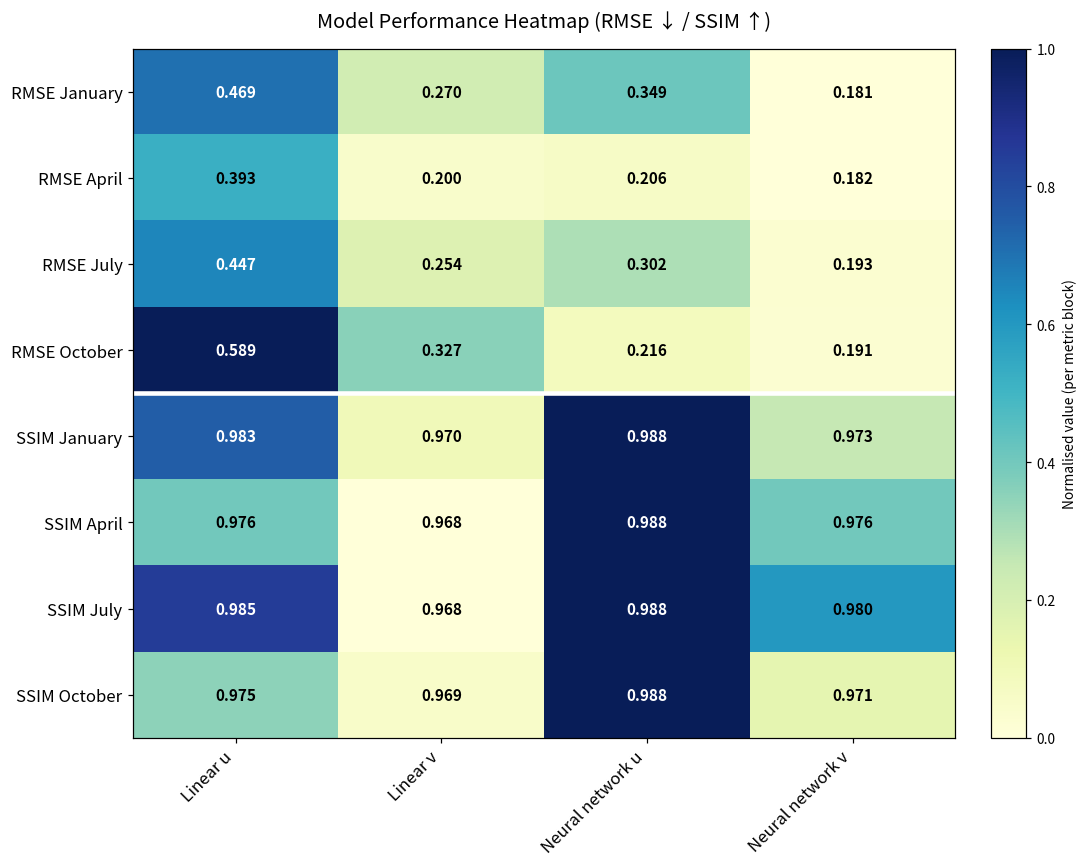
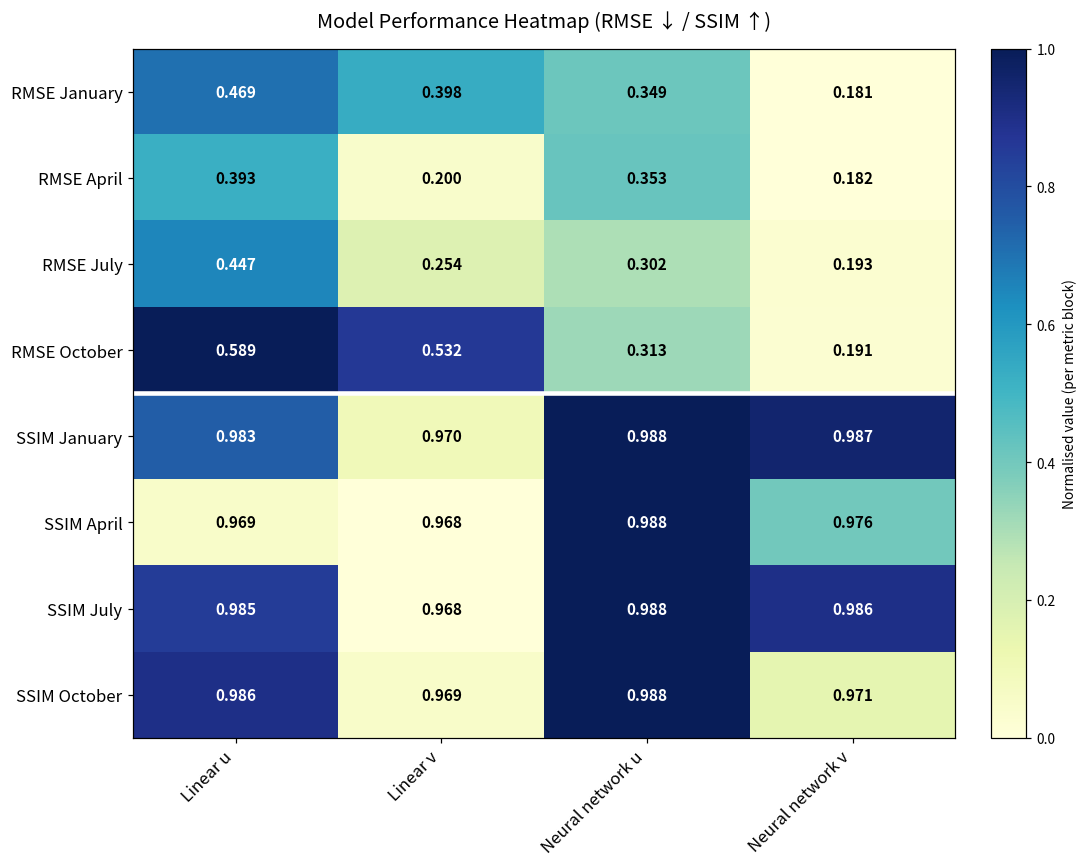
RMSE January, Linear v: 0.270 -> 0.398
RMSE April, Neural network u: 0.206 -> 0.353
RMSE October, Linear v: 0.327 -> 0.532
RMSE October, Neural network u: 0.216 -> 0.313
SSIM January, Neural network v: 0.973 -> 0.987
SSIM April, Linear u: 0.976 -> 0.969
SSIM July, Neural network v: 0.980 -> 0.986
SSIM October, Linear u: 0.975 -> 0.986
